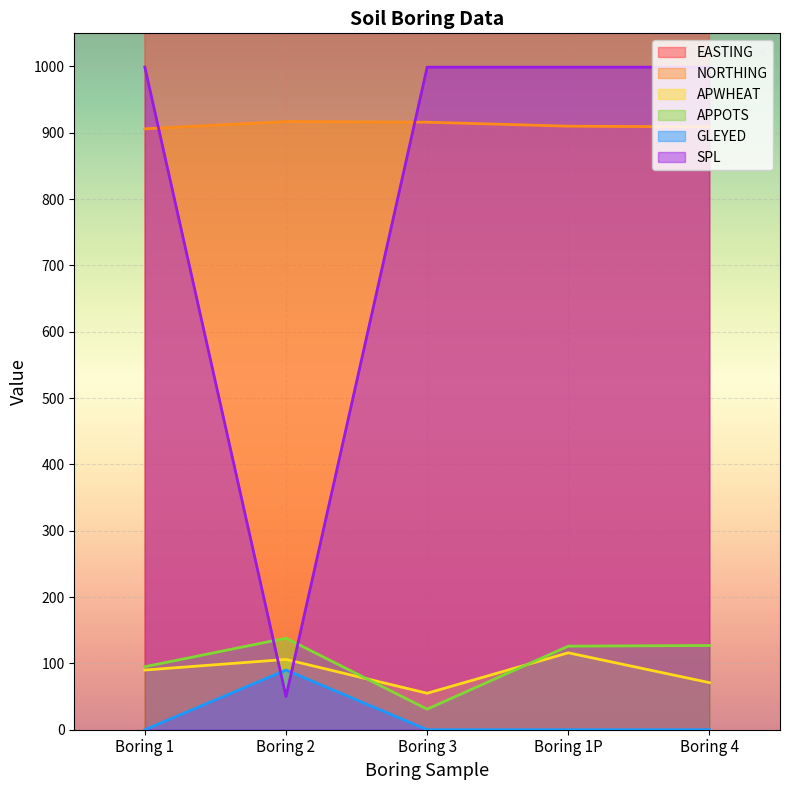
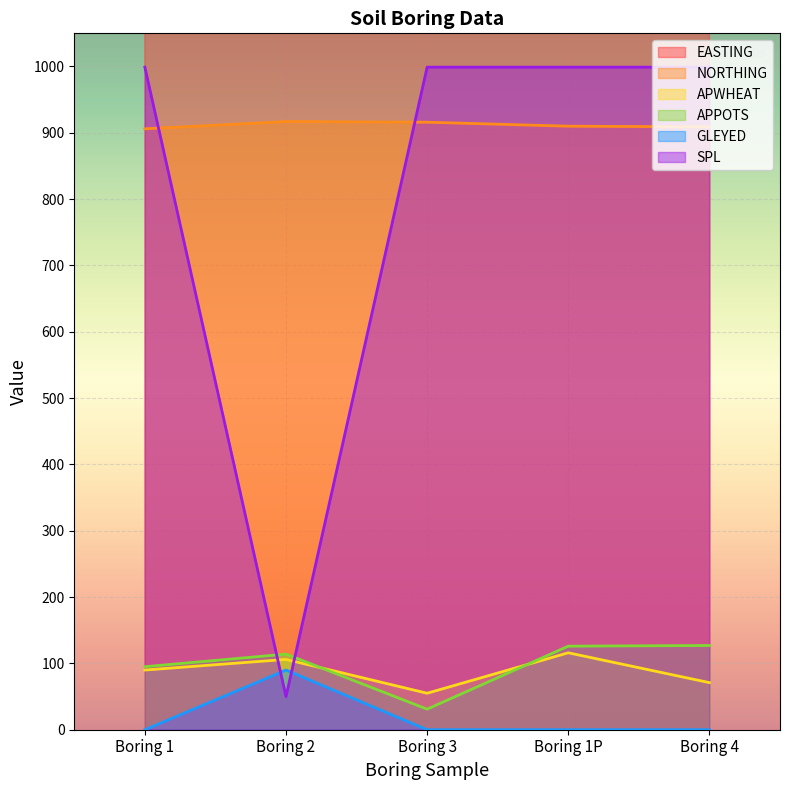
APPOTS, Boring 2: 140 -> 110
